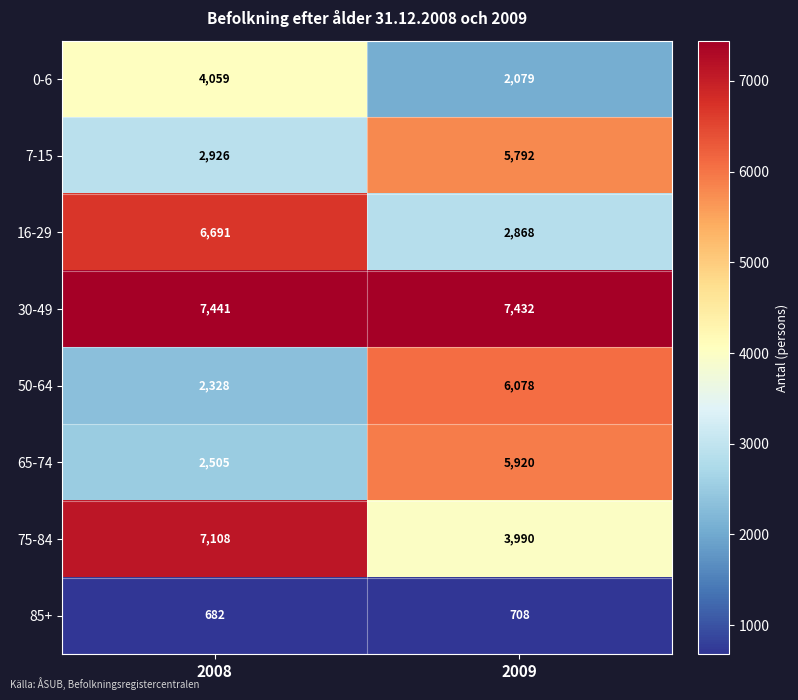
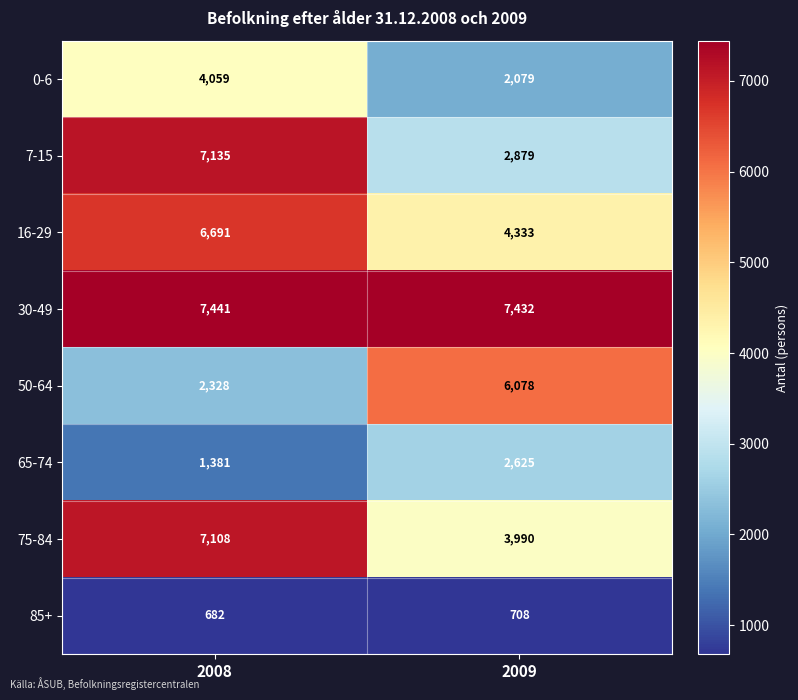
7-15, 2008: 2,926 -> 7,135
7-15, 2009: 5,792 -> 2,879
16-29, 2009: 2,868 -> 4,333
65-74, 2008: 2,505 -> 1,381
65-74, 2009: 5,920 -> 2,625
